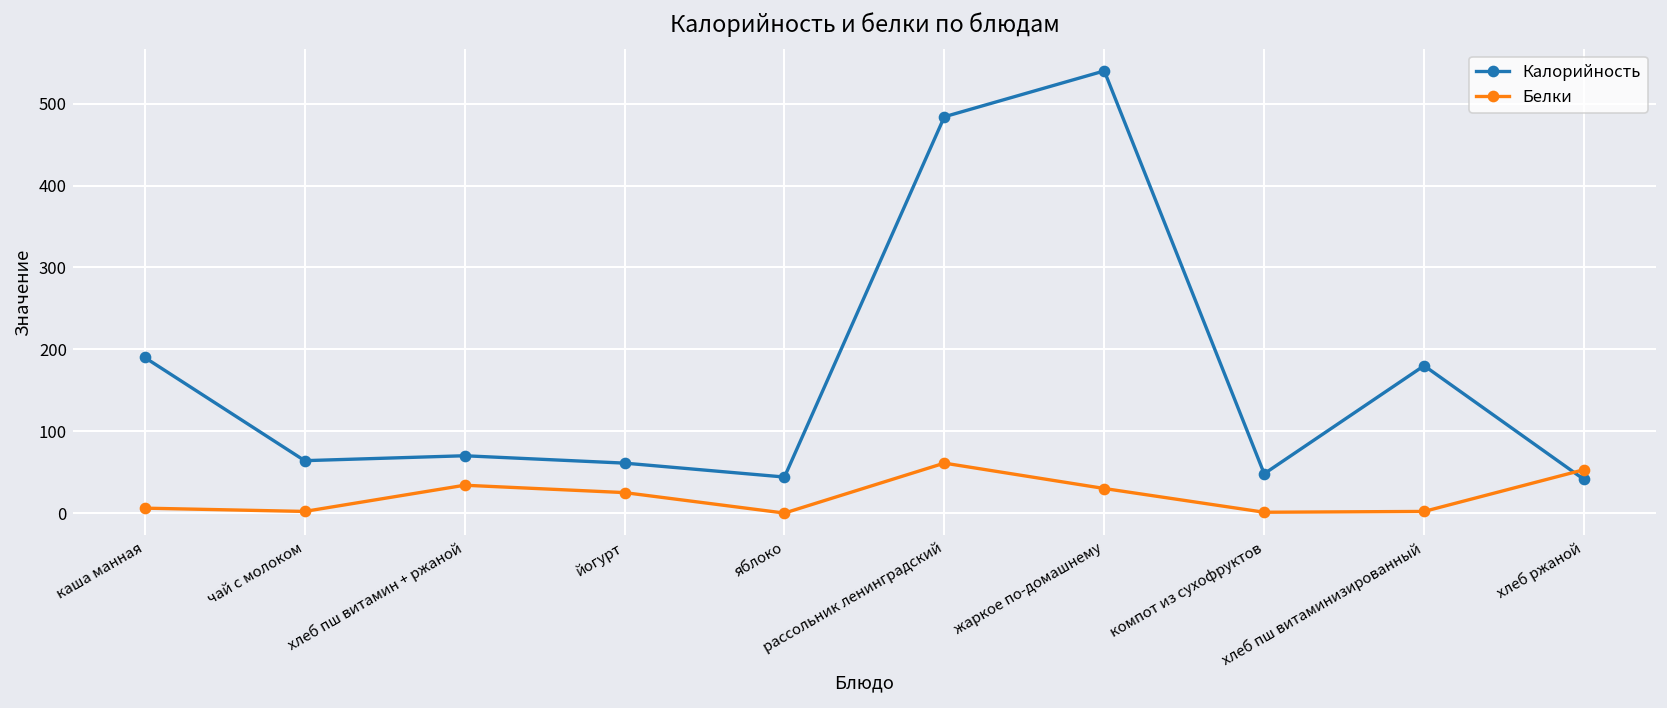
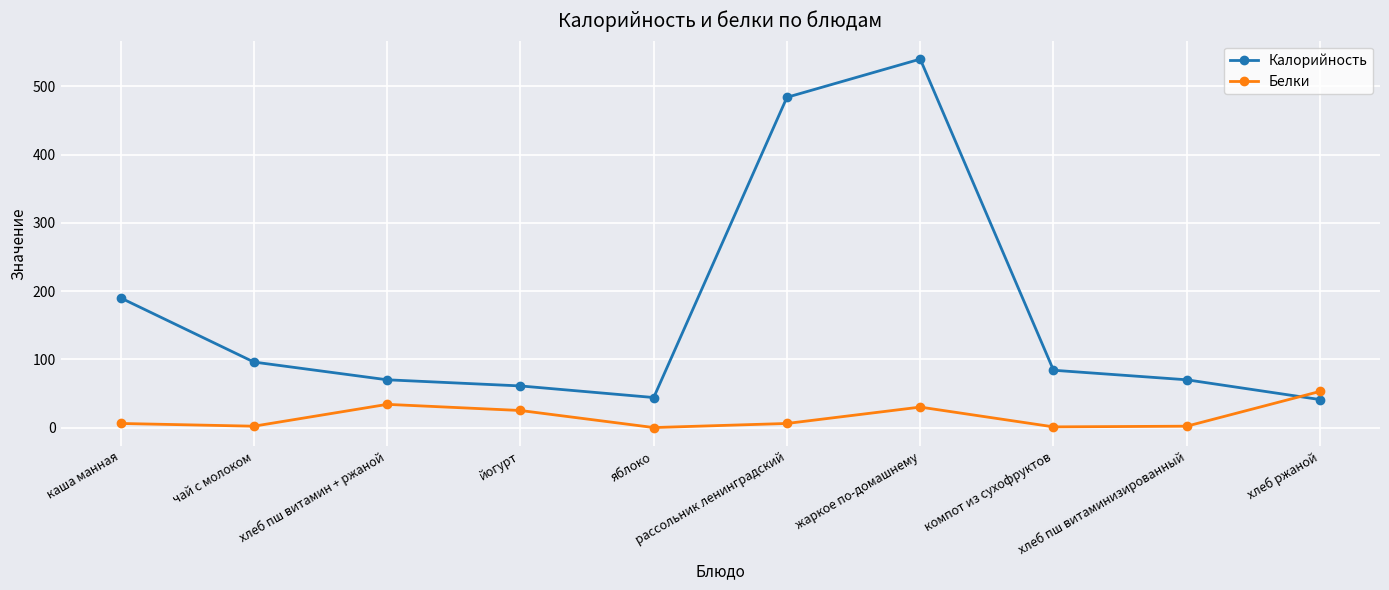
Калорийность, чай с молоком: 60 -> 100
Белки, рассольник ленинградский: 60 -> 10
Калорийность, компот из сухофруктов: 50 -> 80
Калорийность, хлеб пш витаминизированный: 180 -> 70
